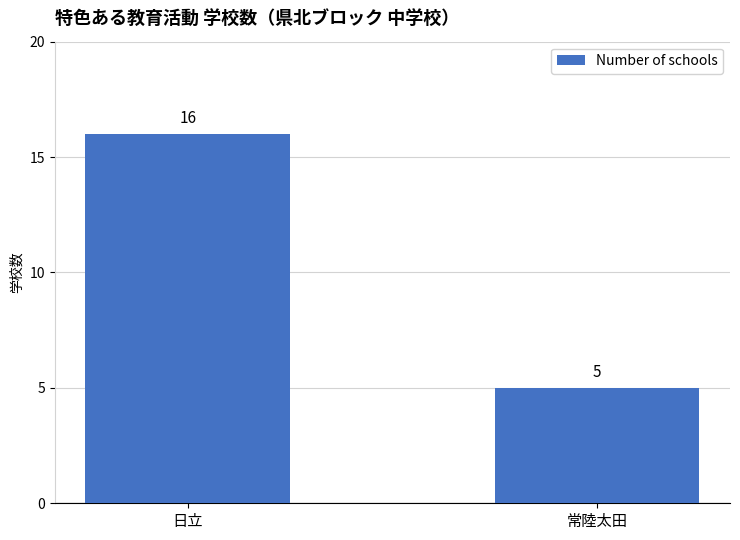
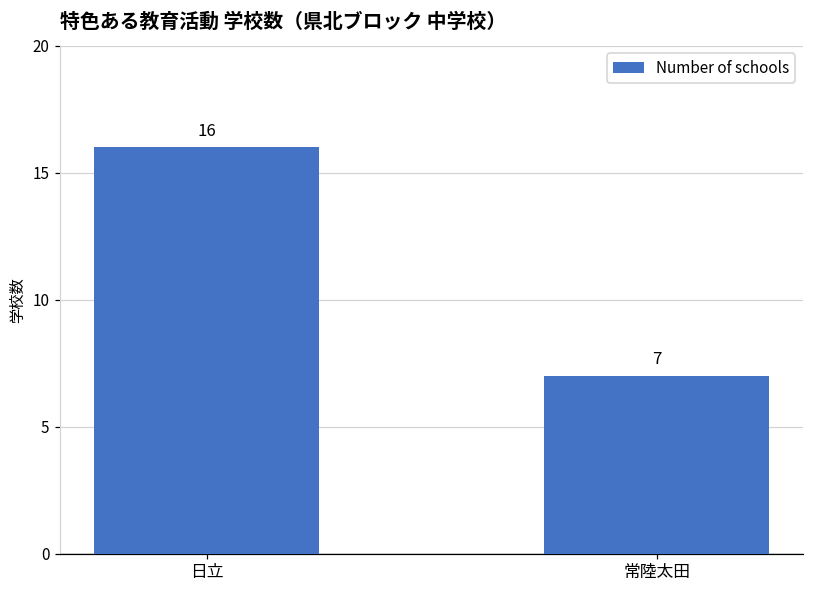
常陸太田: 5 -> 7
